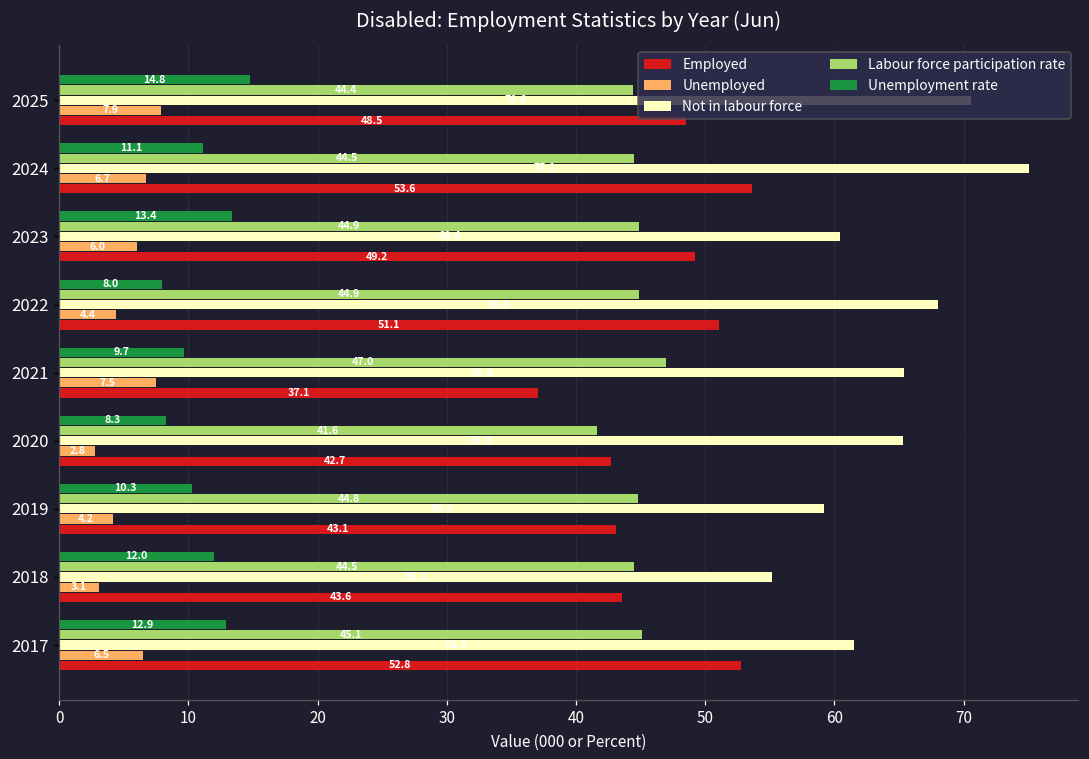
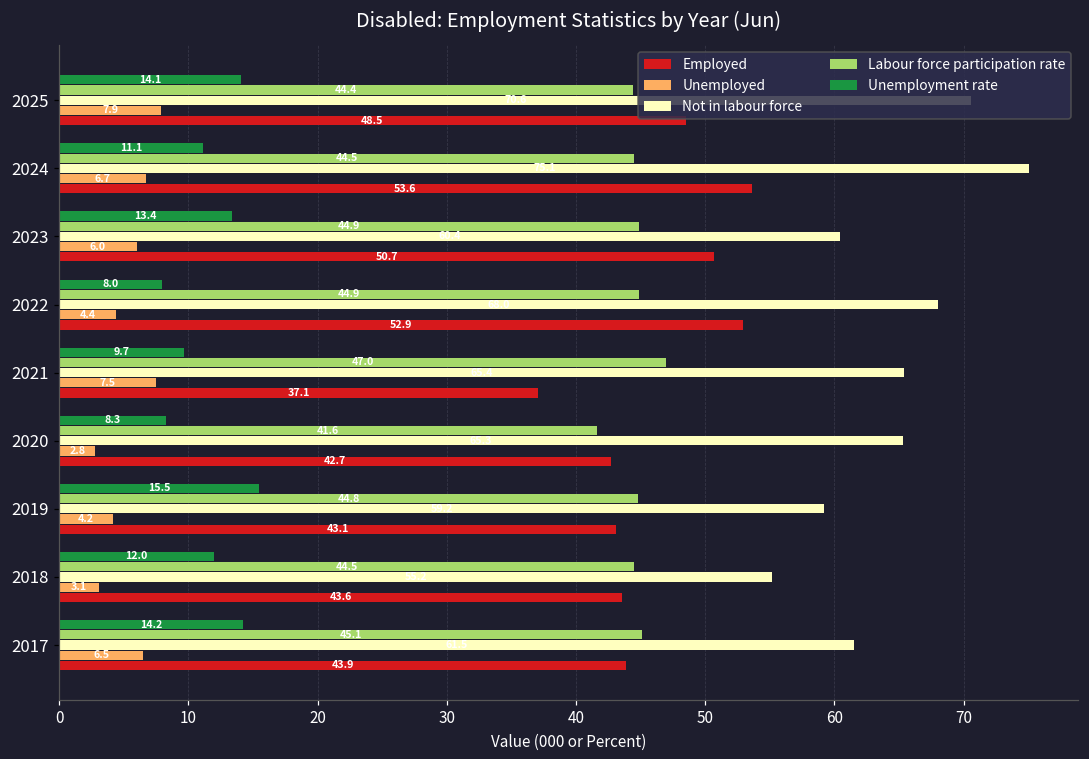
Unemployment rate, 2025: 14.8 -> 14.1
Employed, 2023: 49.2 -> 50.7
Employed, 2022: 51.1 -> 52.9
Unemployment rate, 2019: 10.3 -> 15.5
Unemployment rate, 2017: 12.9 -> 14.2
Employed, 2017: 52.8 -> 43.9
